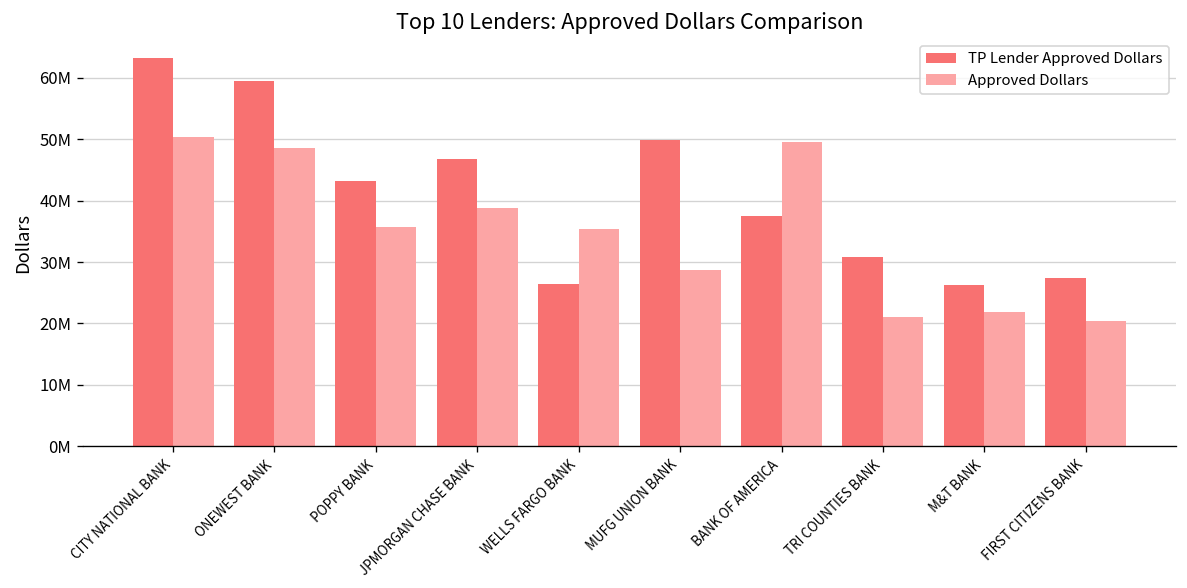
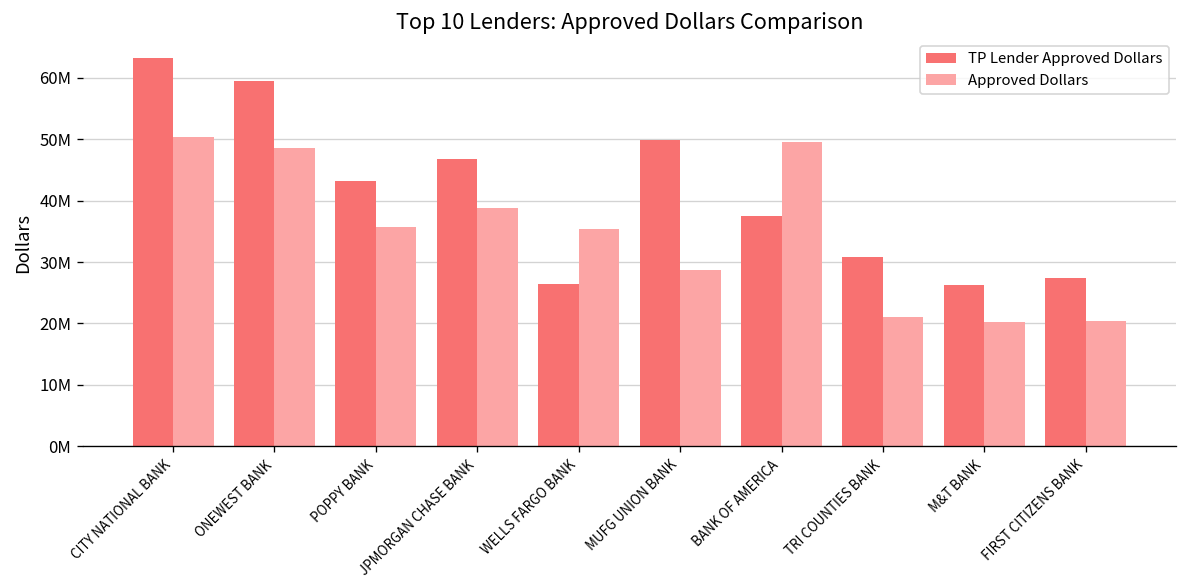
Approved Dollars, M&T BANK: 22000000 -> 20000000
